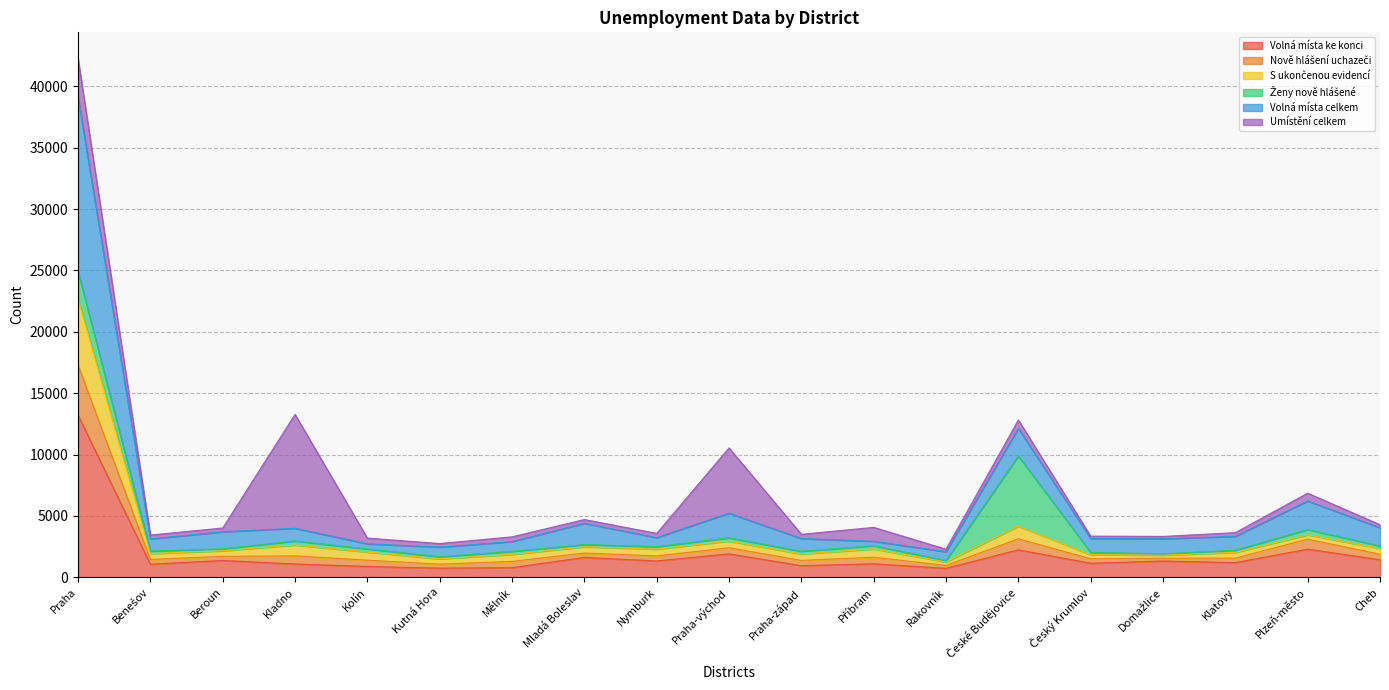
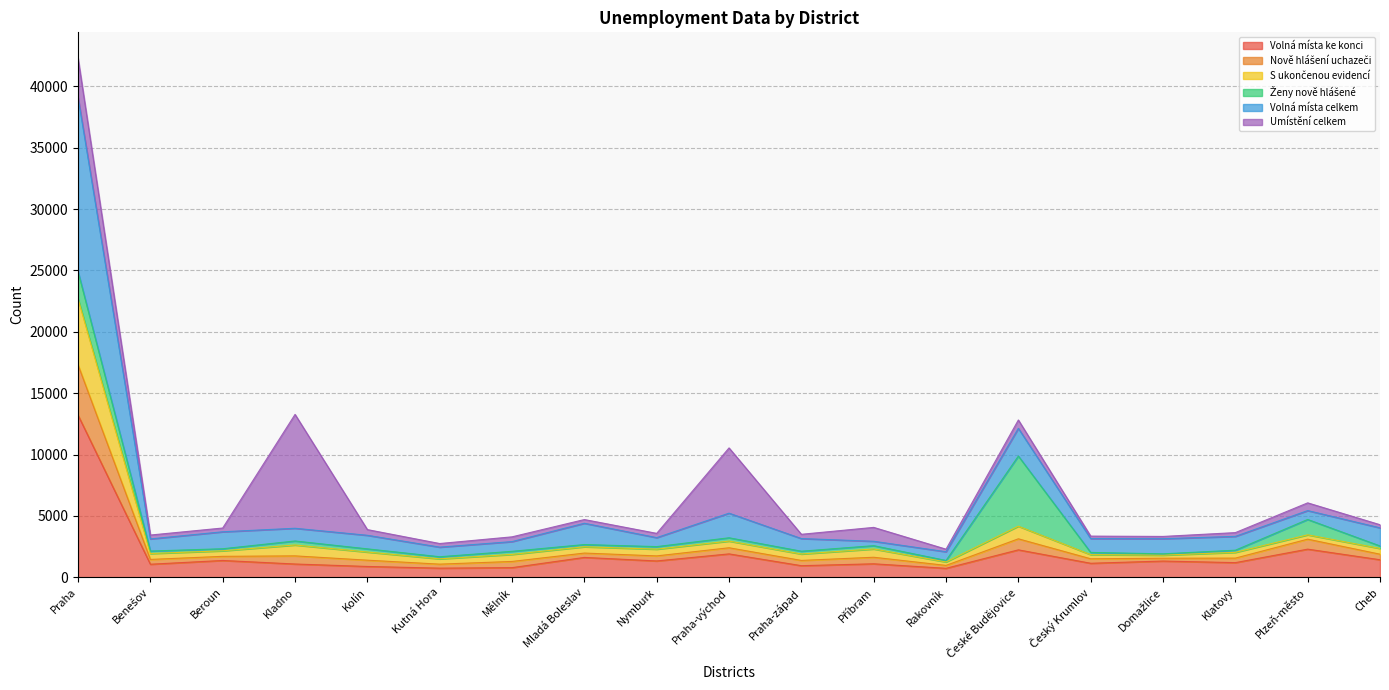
Volná místa celkem, Kolín: 400 -> 1100
Ženy nově hlášené, Plzeň-město: 400 -> 1300
Volná místa celkem, Plzeň-město: 2300 -> 700
